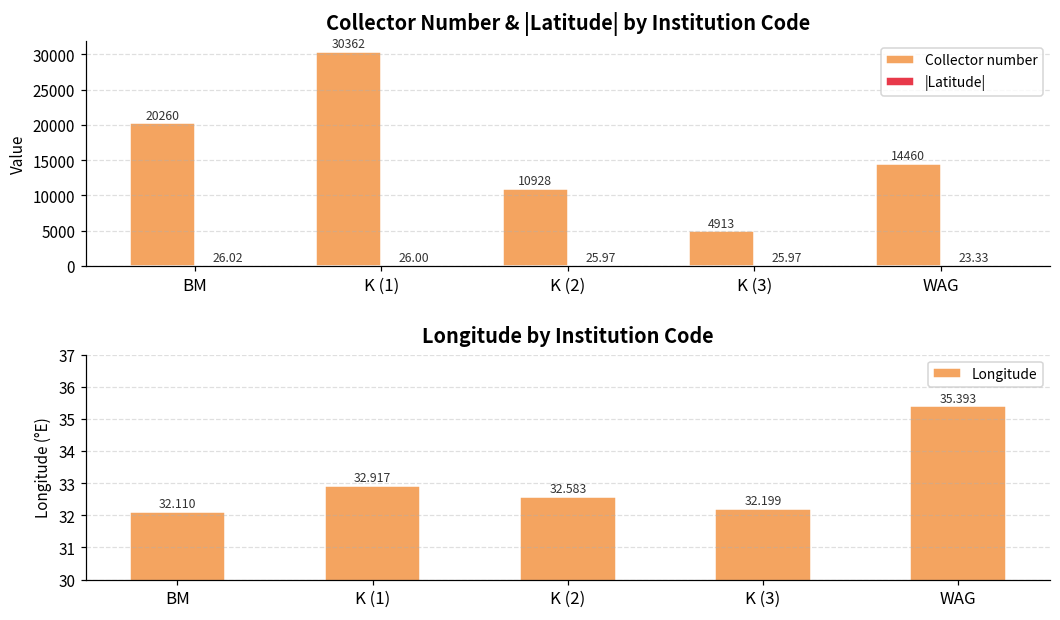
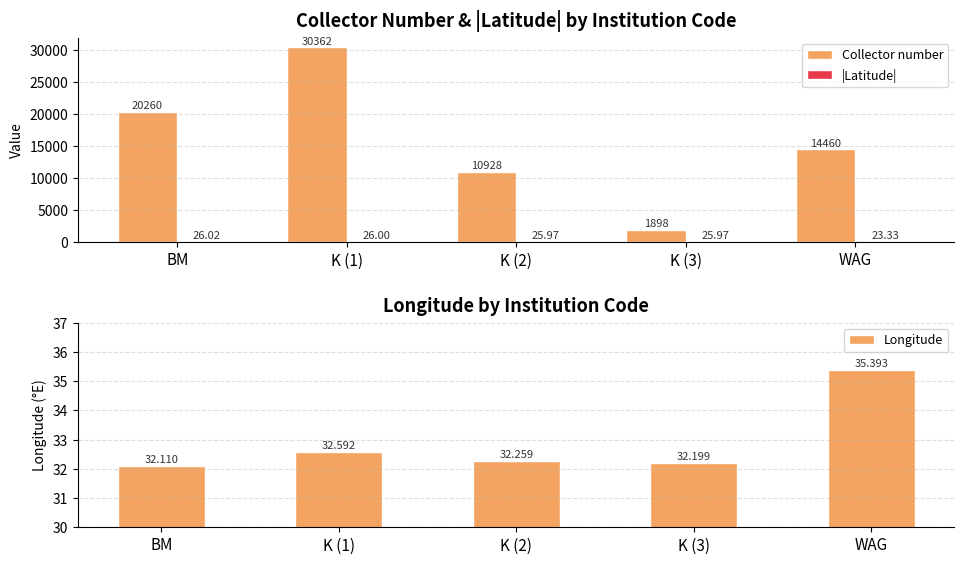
Collector Number & |Latitude| by Institution Code, Collector number, K (3): 4913 -> 1898
Longitude by Institution Code, K (1): 32.917 -> 32.592
Longitude by Institution Code, K (2): 32.583 -> 32.259
